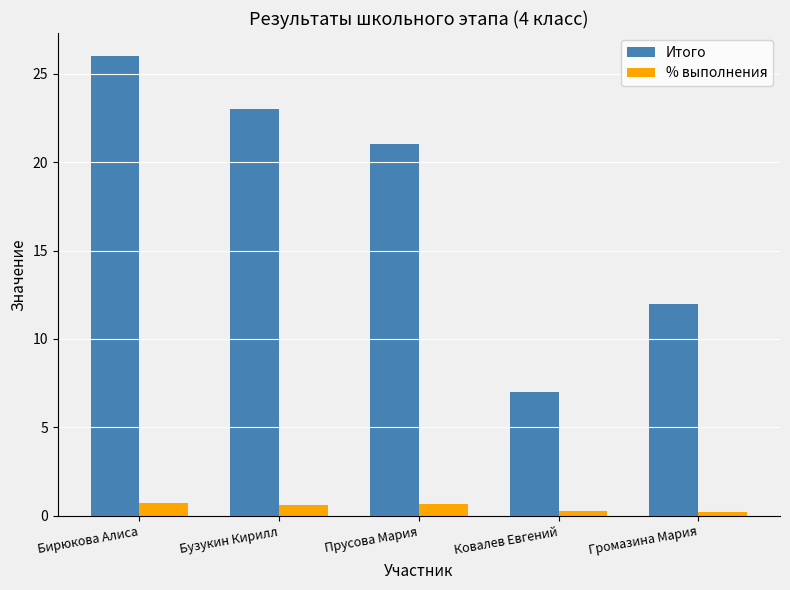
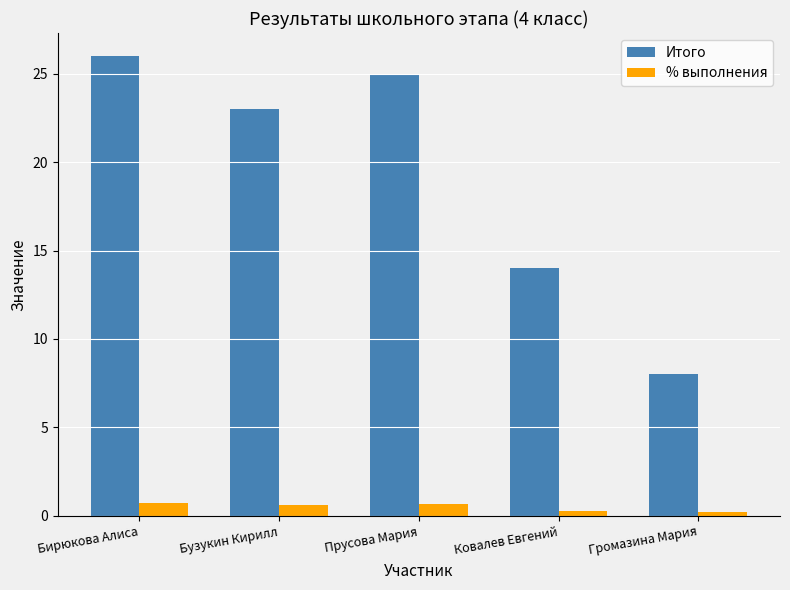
Итого, Прусова Мария: 21 -> 25
Итого, Ковалев Евгений: 7 -> 14
Итого, Громазина Мария: 12 -> 8
